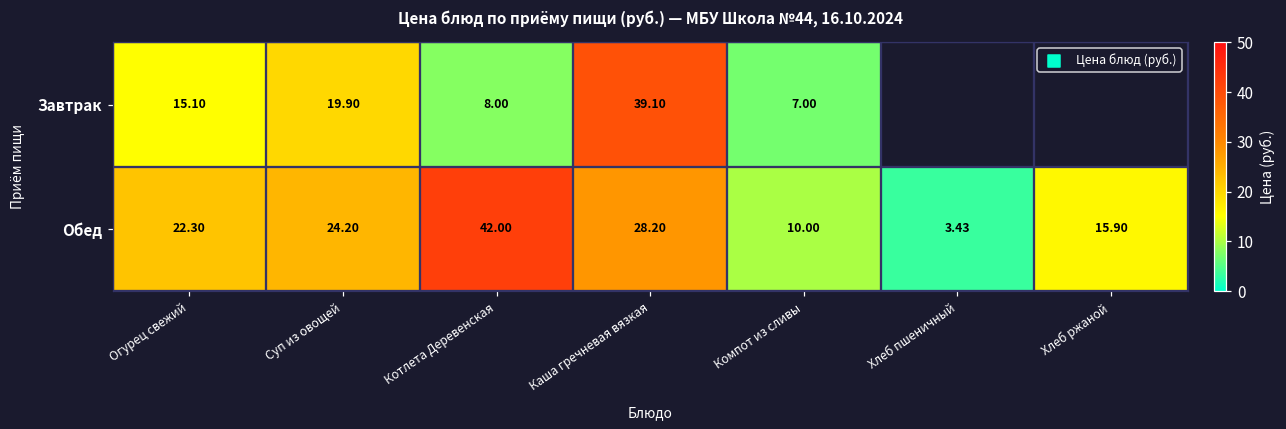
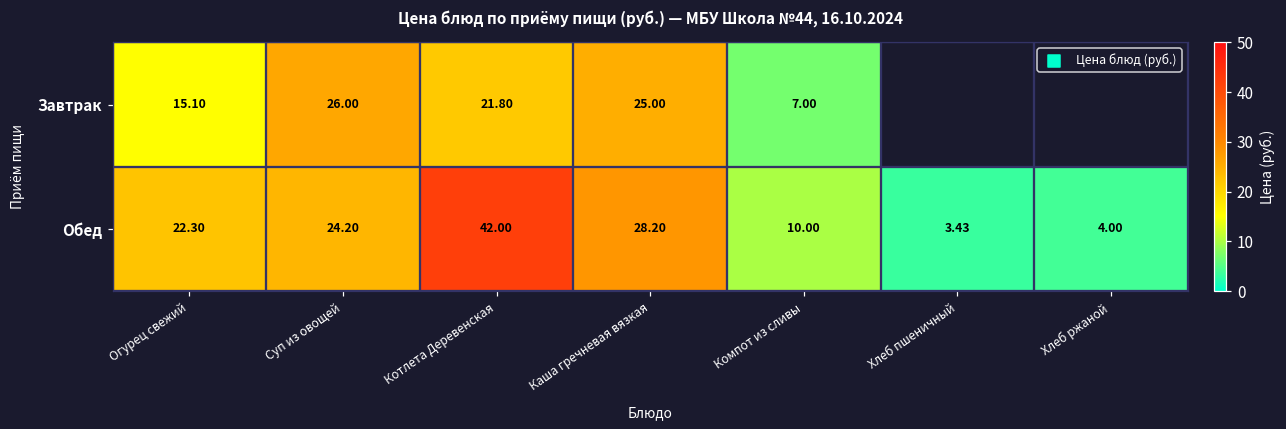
Завтрак, Суп из овощей: 19.90 -> 26.00
Завтрак, Котлета Деревенская: 8.00 -> 21.80
Завтрак, Каша гречневая вязкая: 39.10 -> 25.00
Обед, Хлеб ржаной: 15.90 -> 4.00
